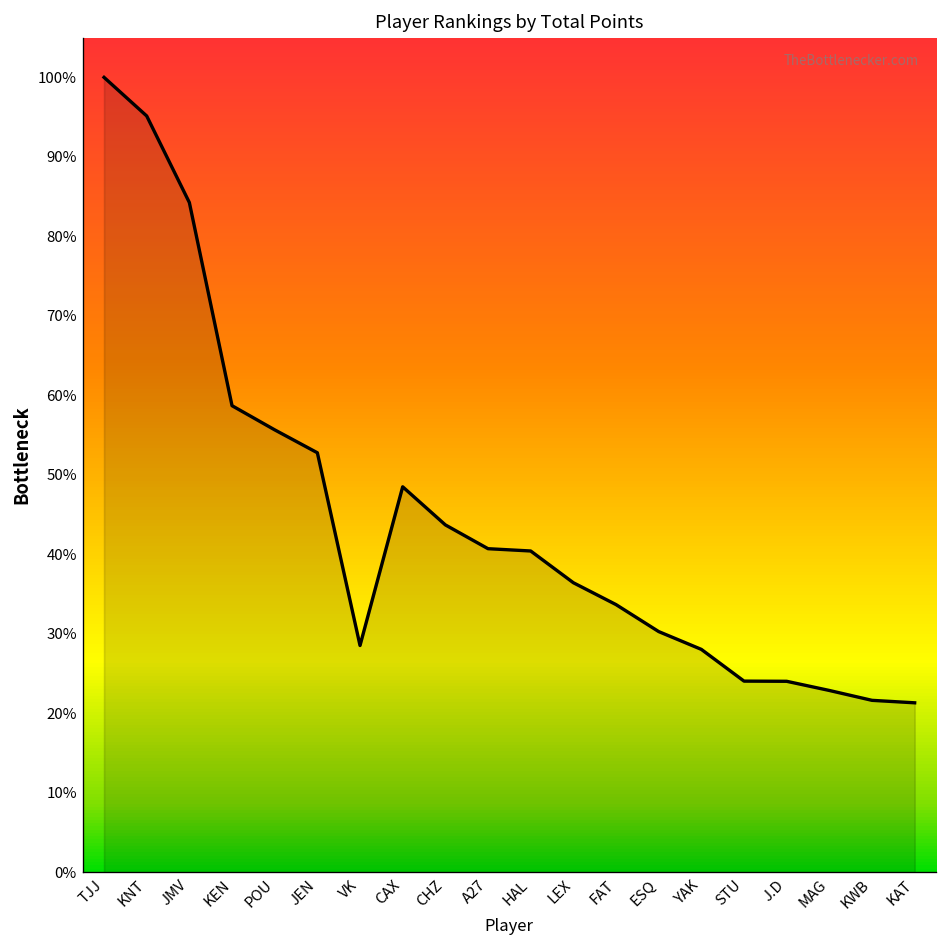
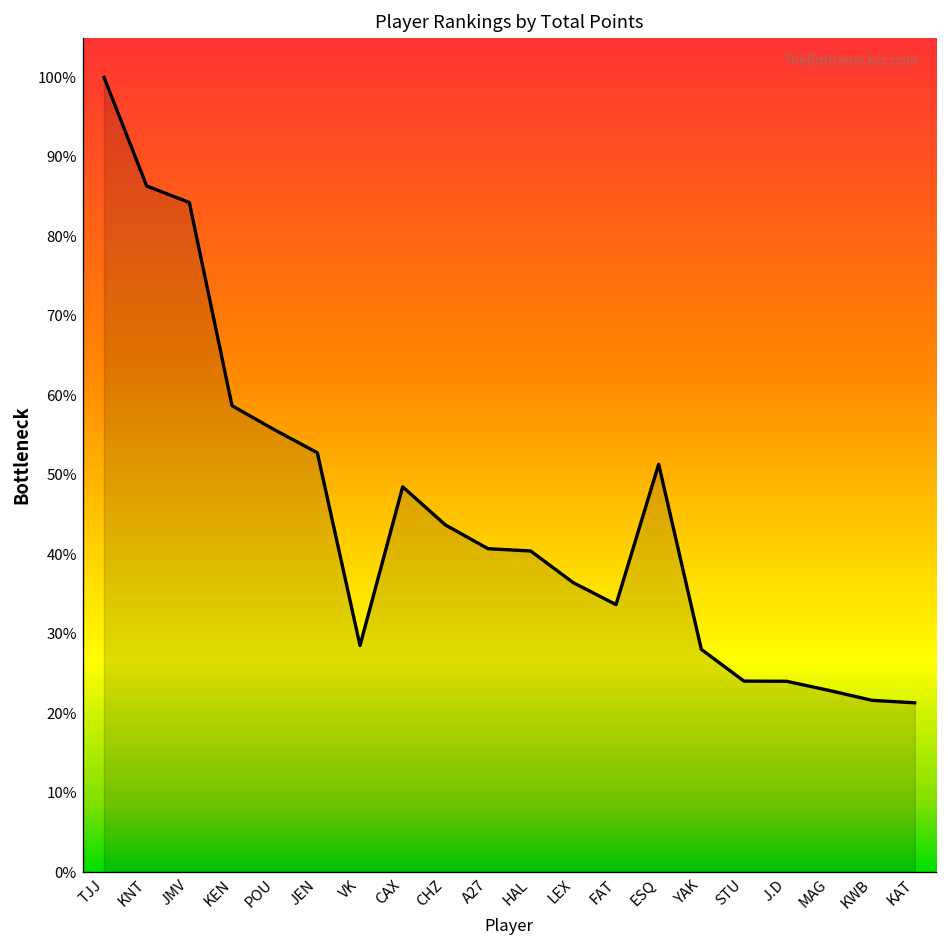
KNT: 95% -> 86%
ESQ: 30% -> 51%
